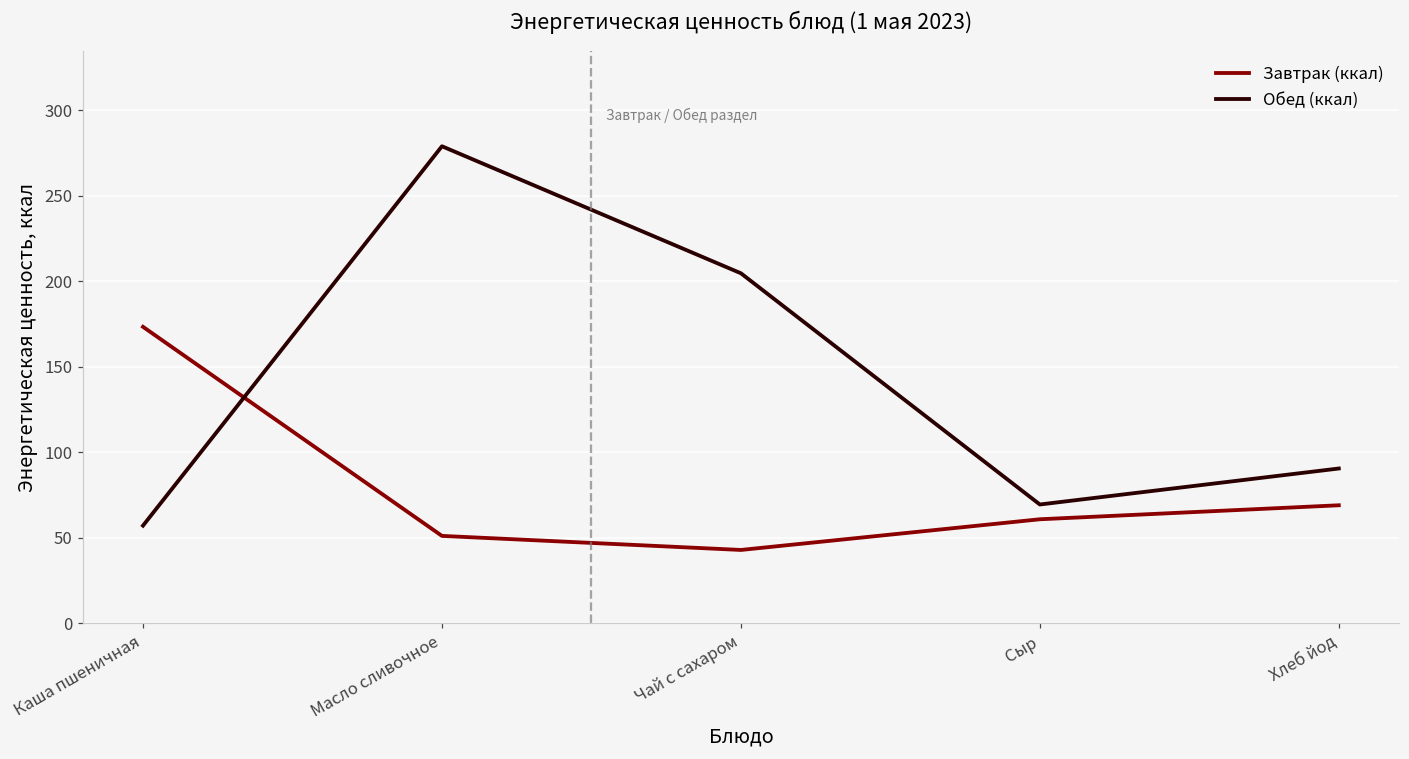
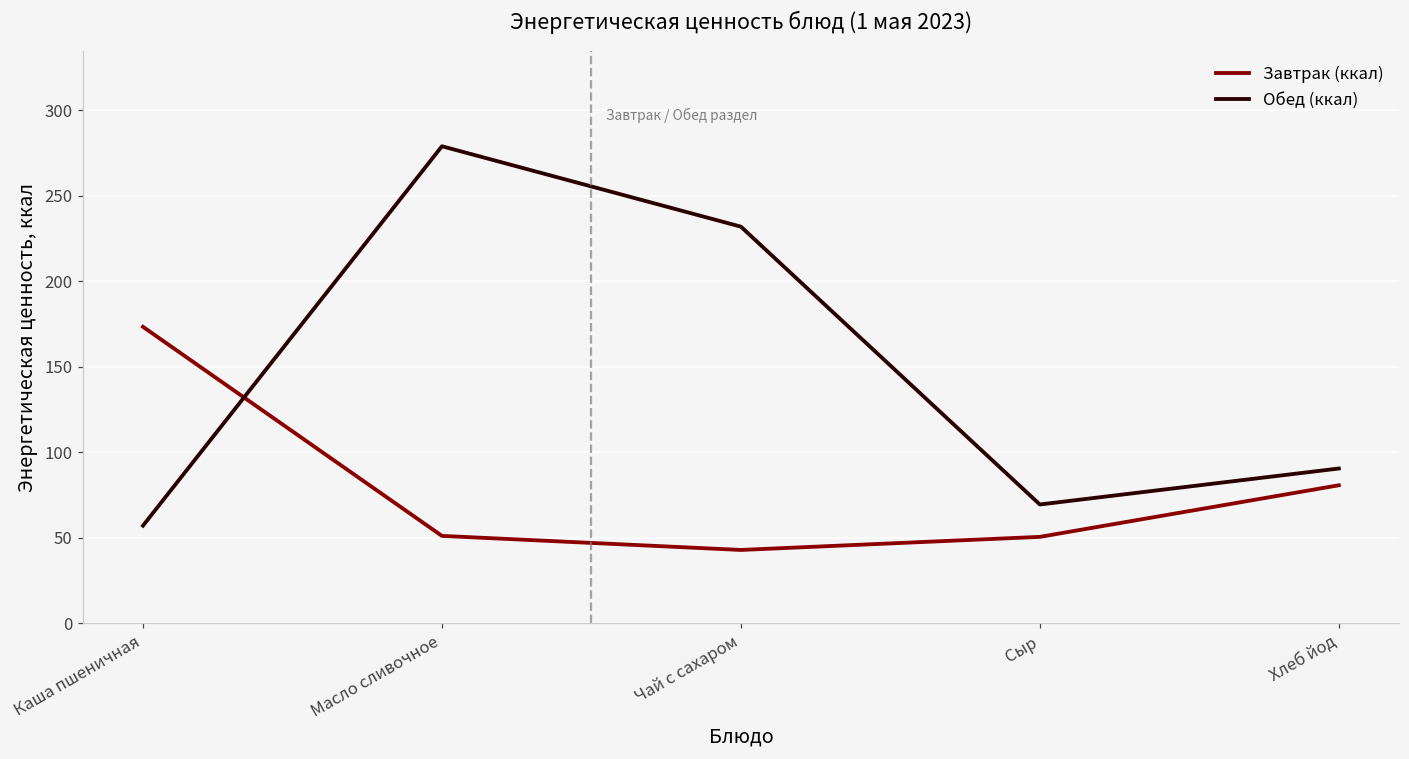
Обед (ккал), Чай с сахаром: 205 -> 232
Завтрак (ккал), Сыр: 61 -> 51
Завтрак (ккал), Хлеб йод: 69 -> 81
